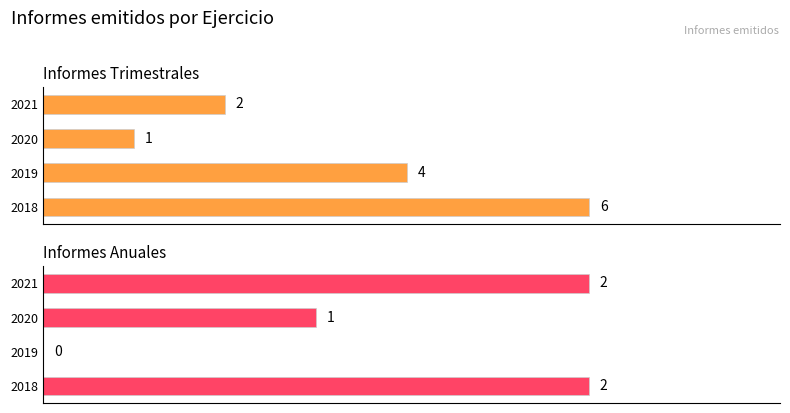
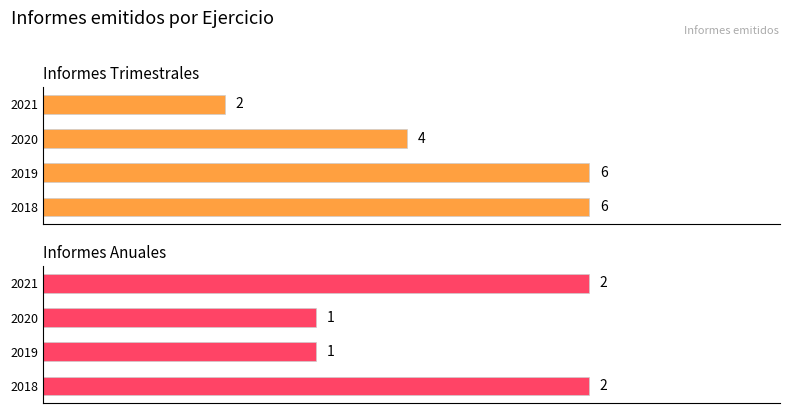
Informes Trimestrales, 2020: 1 -> 4
Informes Trimestrales, 2019: 4 -> 6
Informes Anuales, 2019: 0 -> 1
